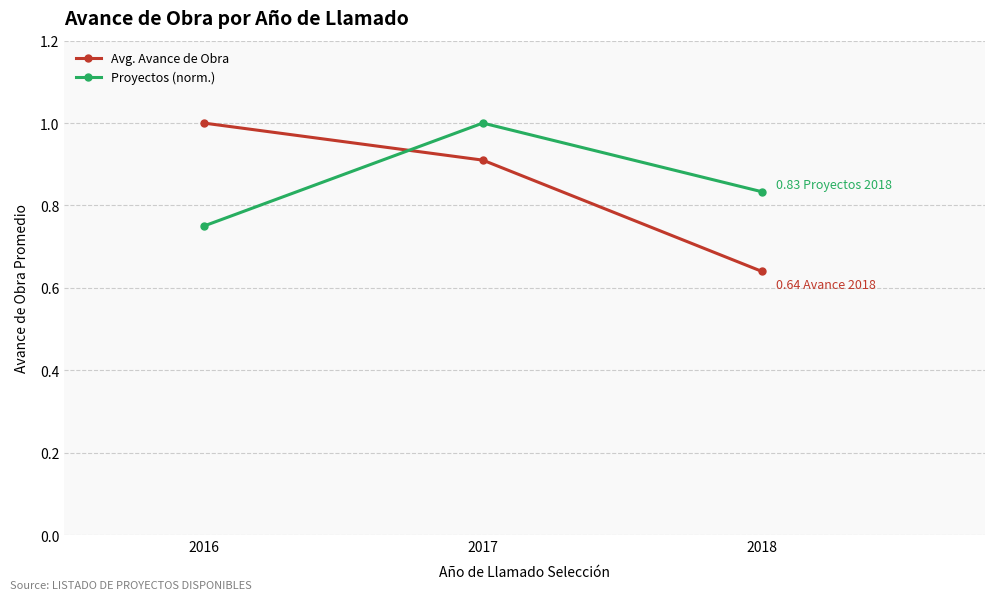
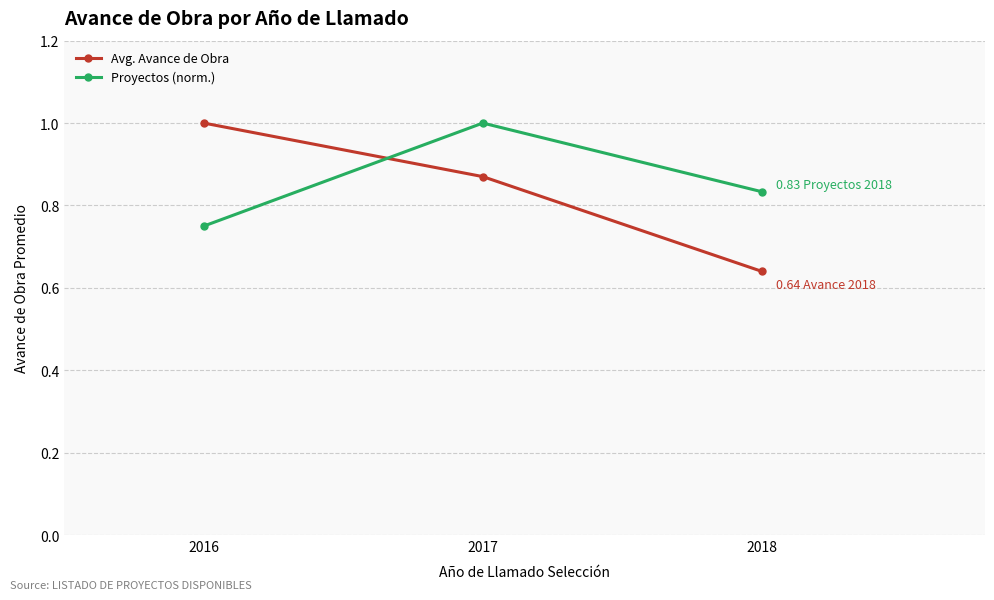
Avg. Avance de Obra, 2017: 0.91 -> 0.87
